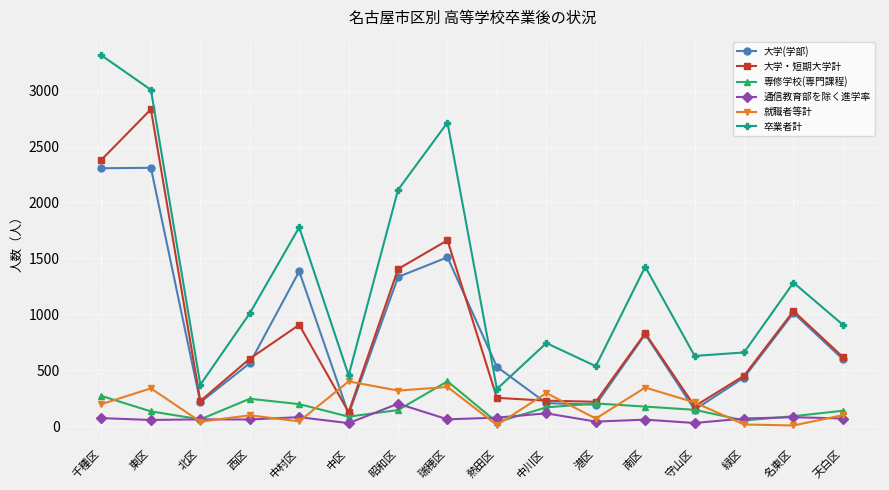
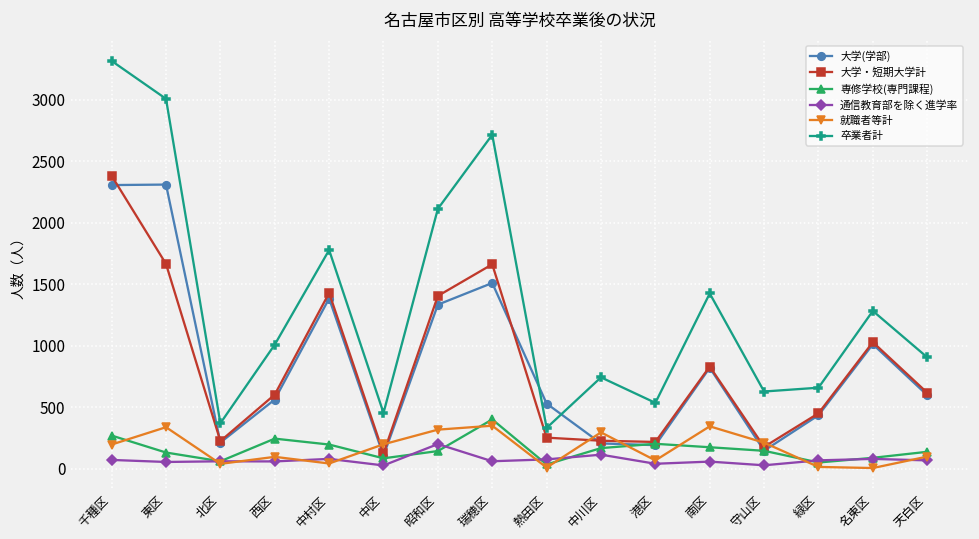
大学・短期大学計, 東区: 2830 -> 1670
大学・短期大学計, 中村区: 910 -> 1430
就職者等計, 中区: 400 -> 200
